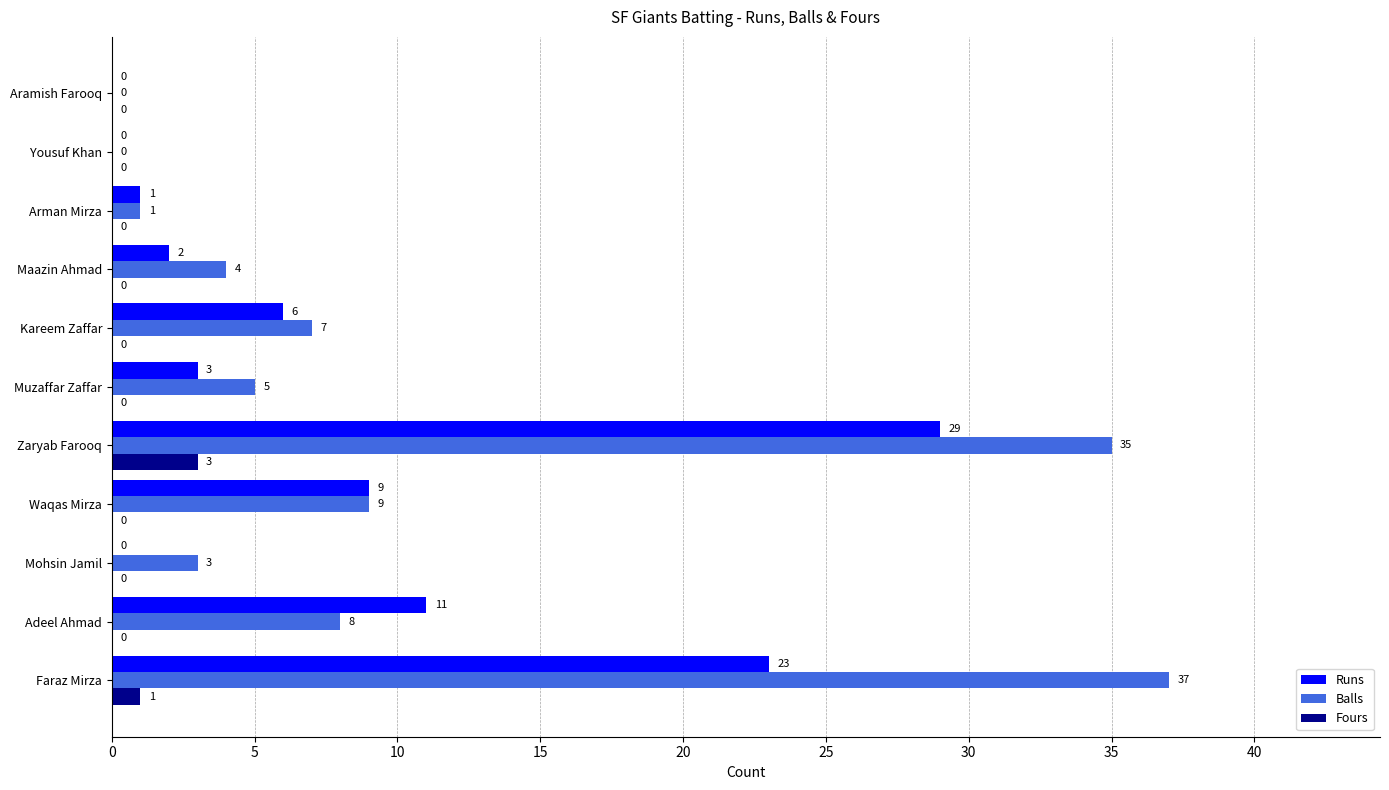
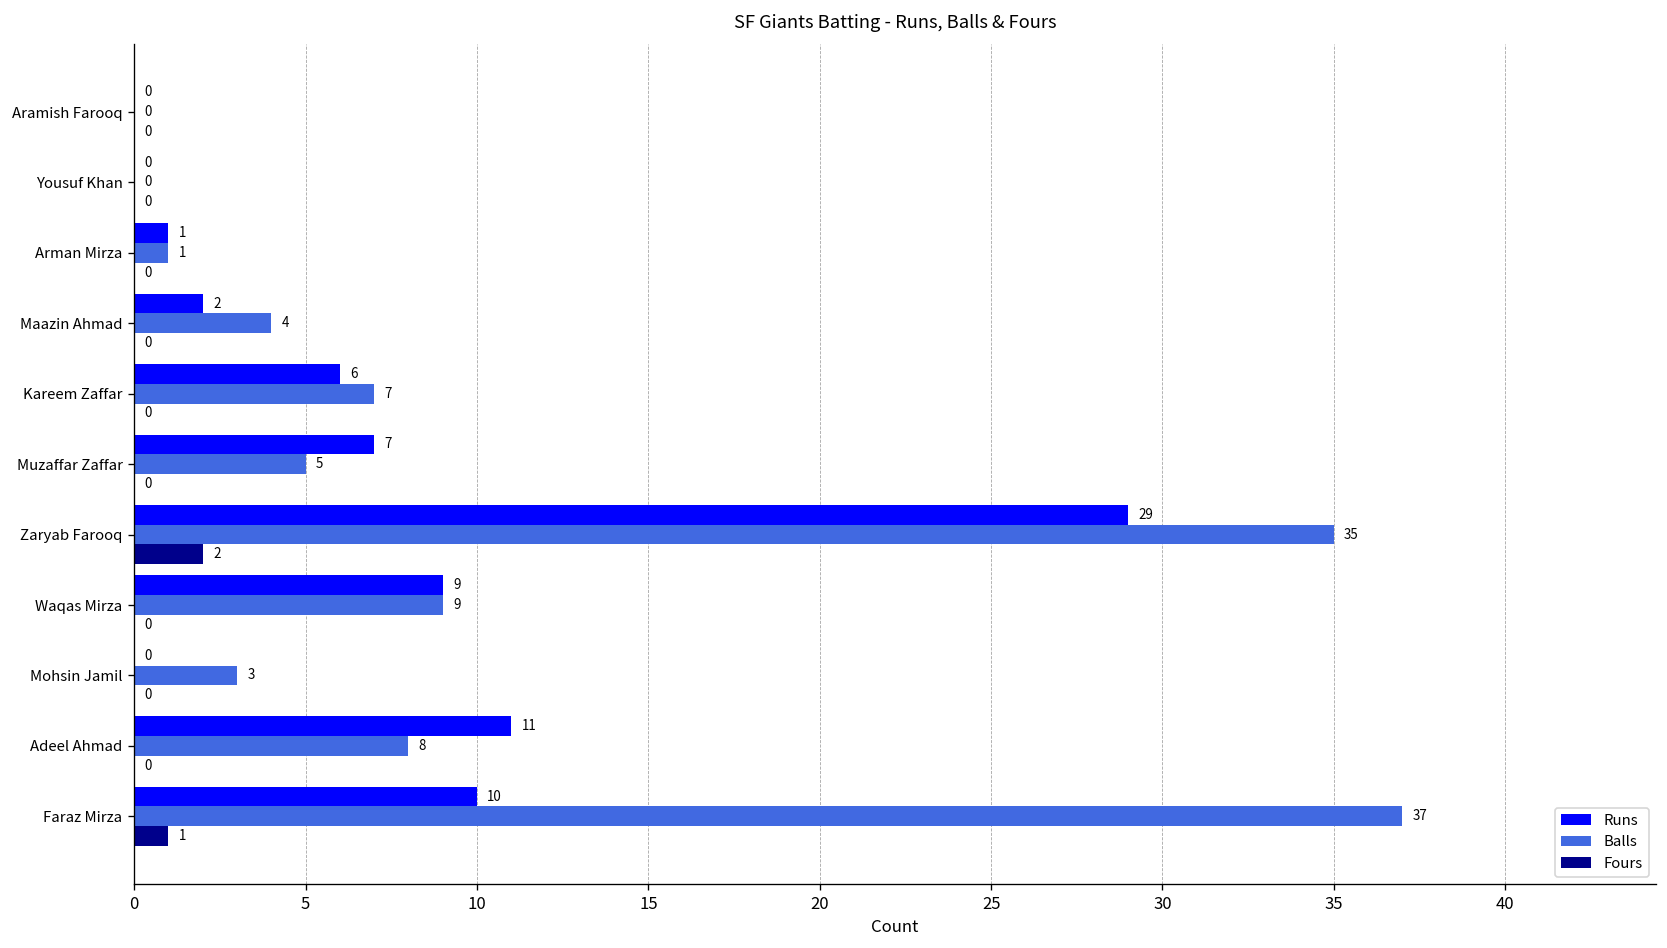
Runs, Muzaffar Zaffar: 3 -> 7
Fours, Zaryab Farooq: 3 -> 2
Runs, Faraz Mirza: 23 -> 10
